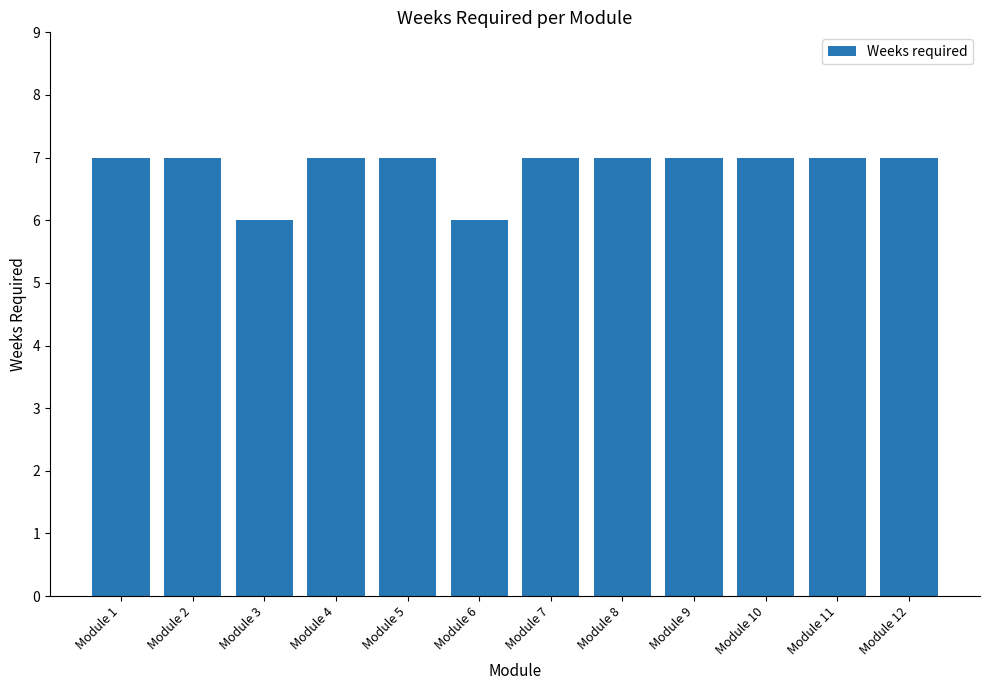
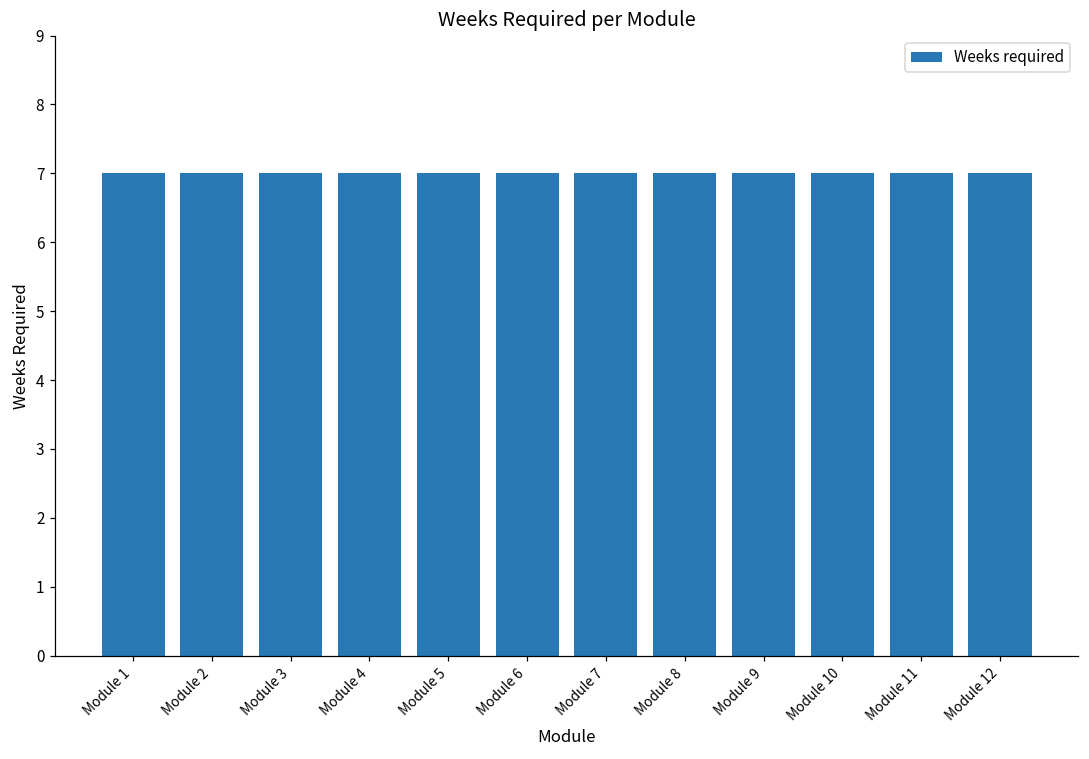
Module 3: 6 -> 7
Module 6: 6 -> 7
